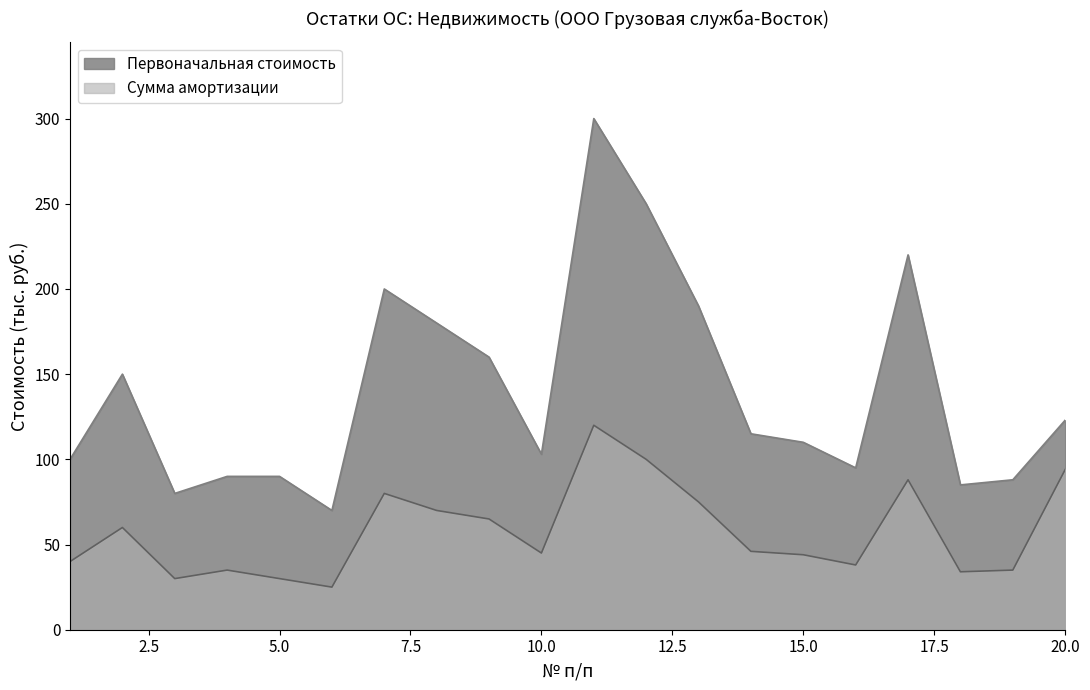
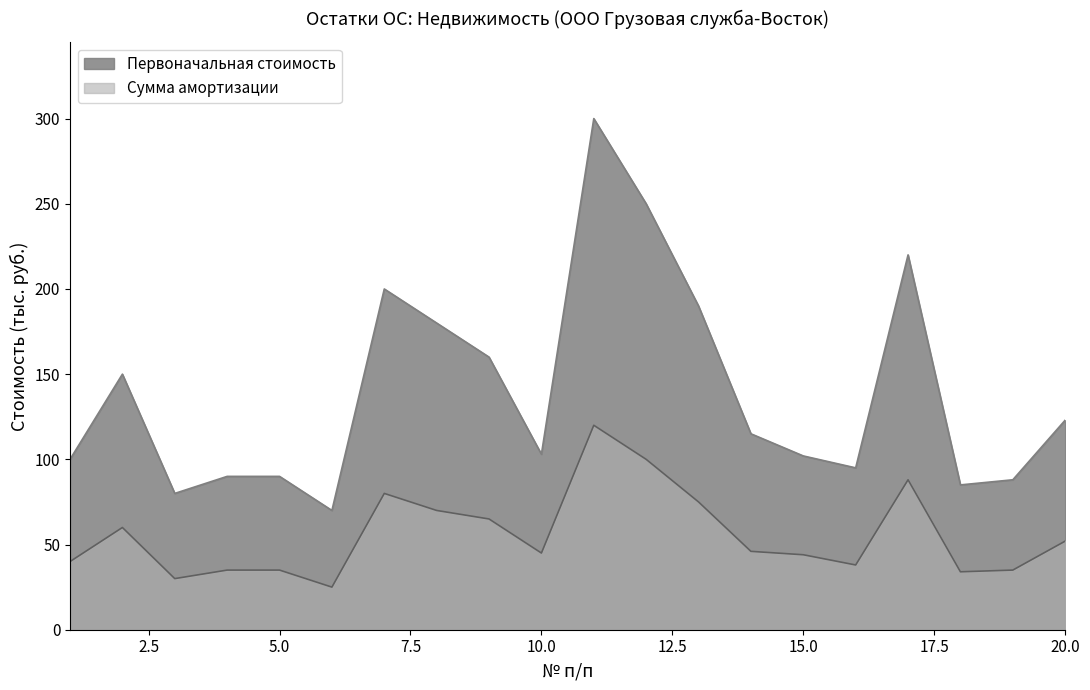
Сумма амортизации, 5.0: 30 -> 35
Первоначальная стоимость, 15.0: 110 -> 102
Сумма амортизации, 20.0: 94 -> 52
